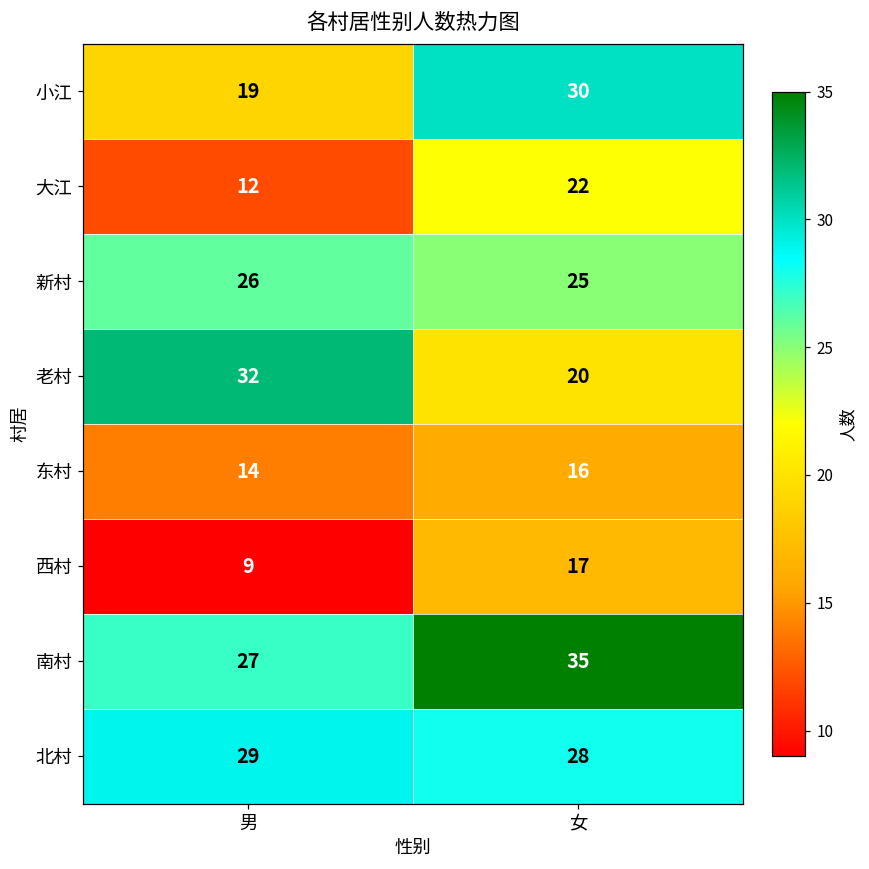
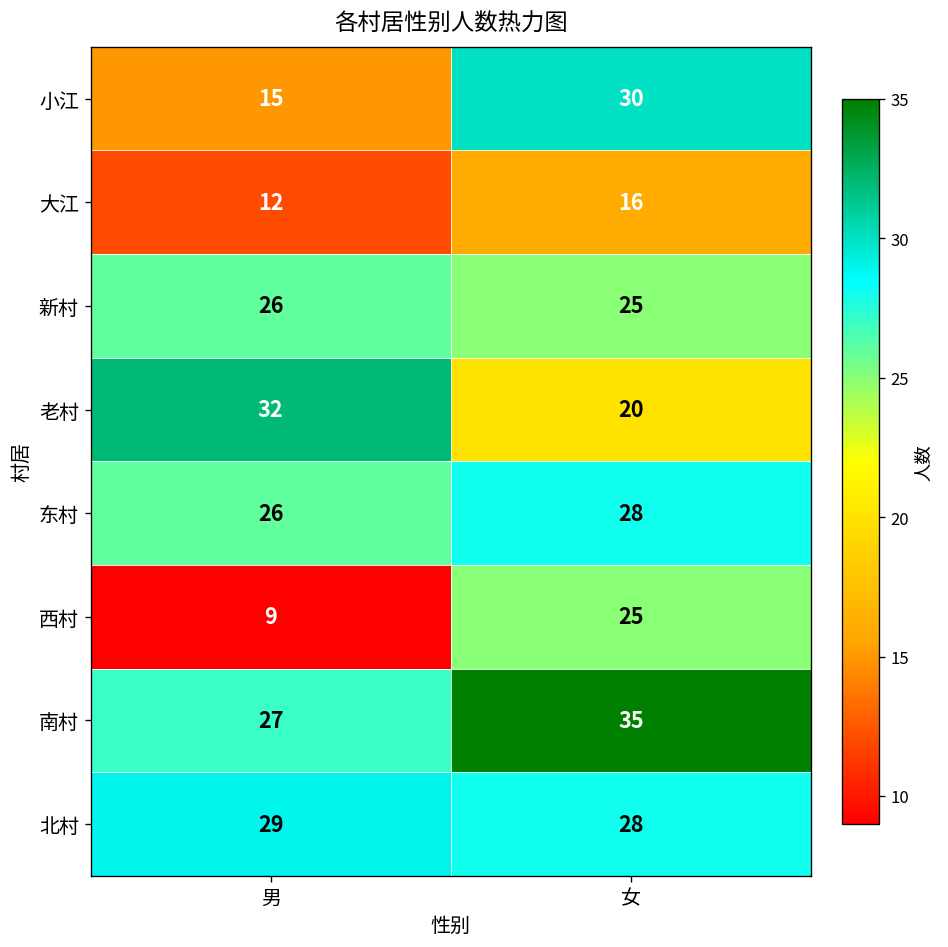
小江, 男: 19 -> 15
大江, 女: 22 -> 16
东村, 男: 14 -> 26
东村, 女: 16 -> 28
西村, 女: 17 -> 25
